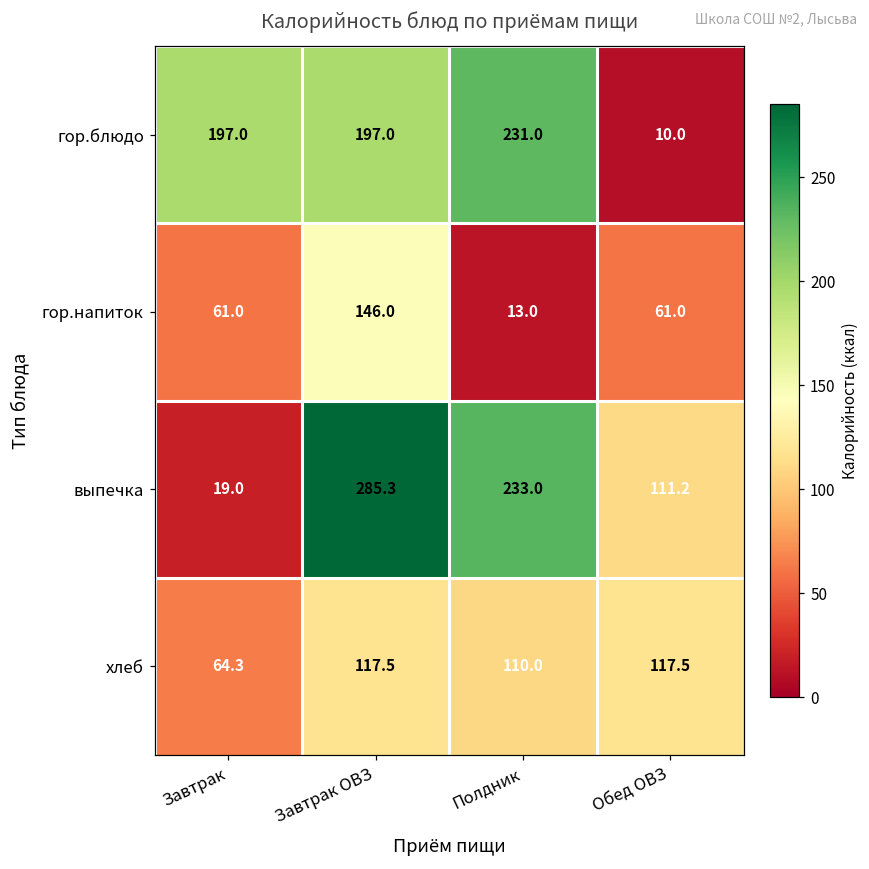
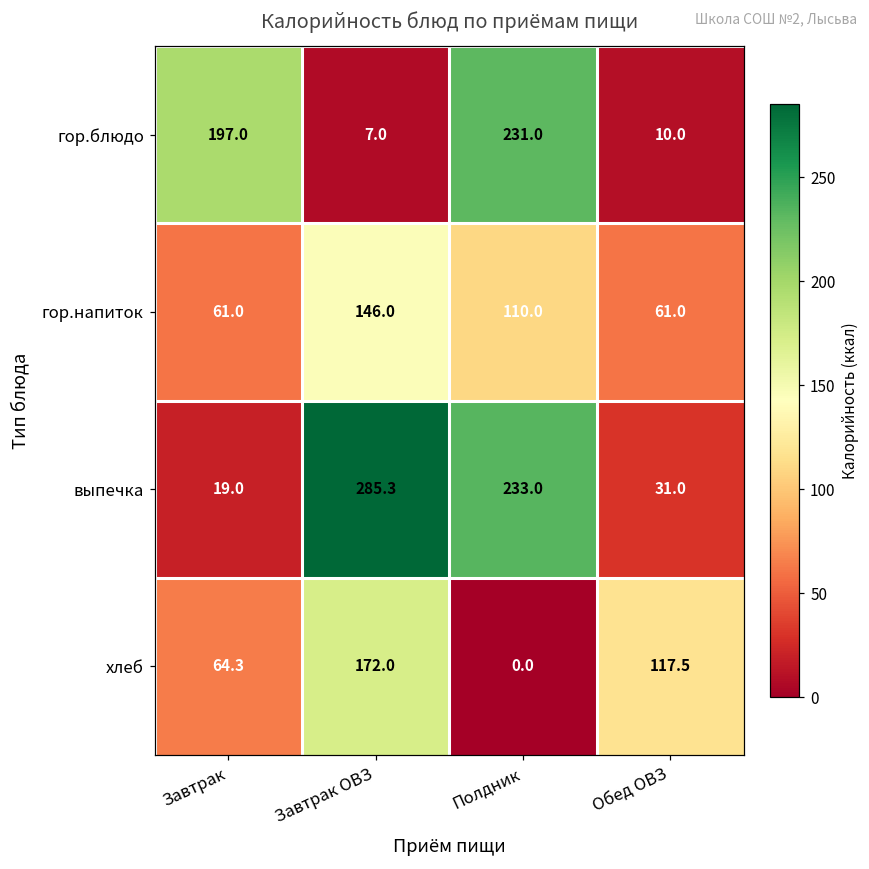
гор.блюдо, Завтрак ОВЗ: 197.0 -> 7.0
гор.напиток, Полдник: 13.0 -> 110.0
выпечка, Обед ОВЗ: 111.2 -> 31.0
хлеб, Завтрак ОВЗ: 117.5 -> 172.0
хлеб, Полдник: 110.0 -> 0.0
